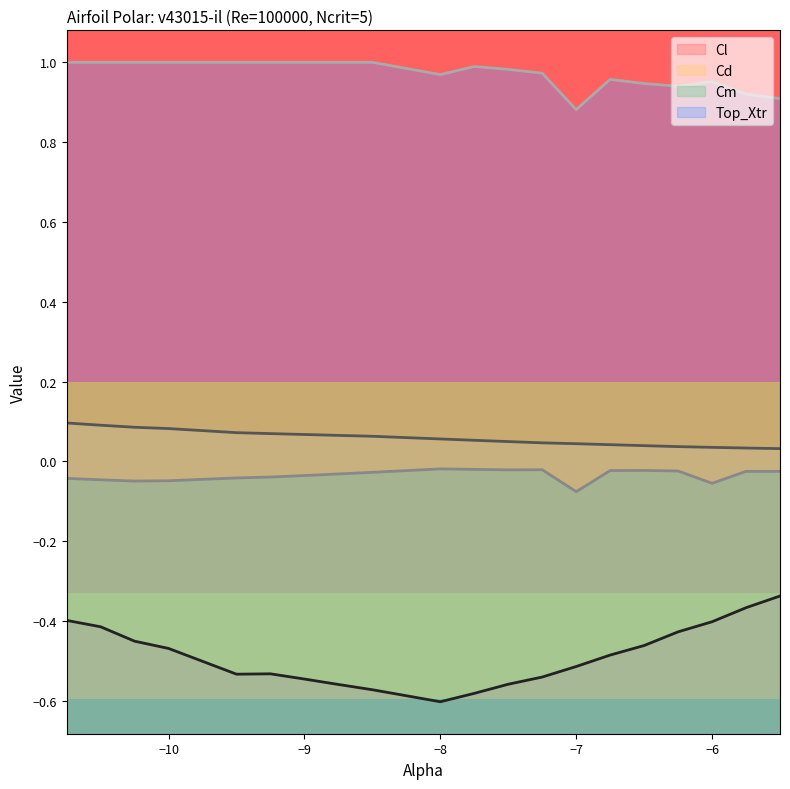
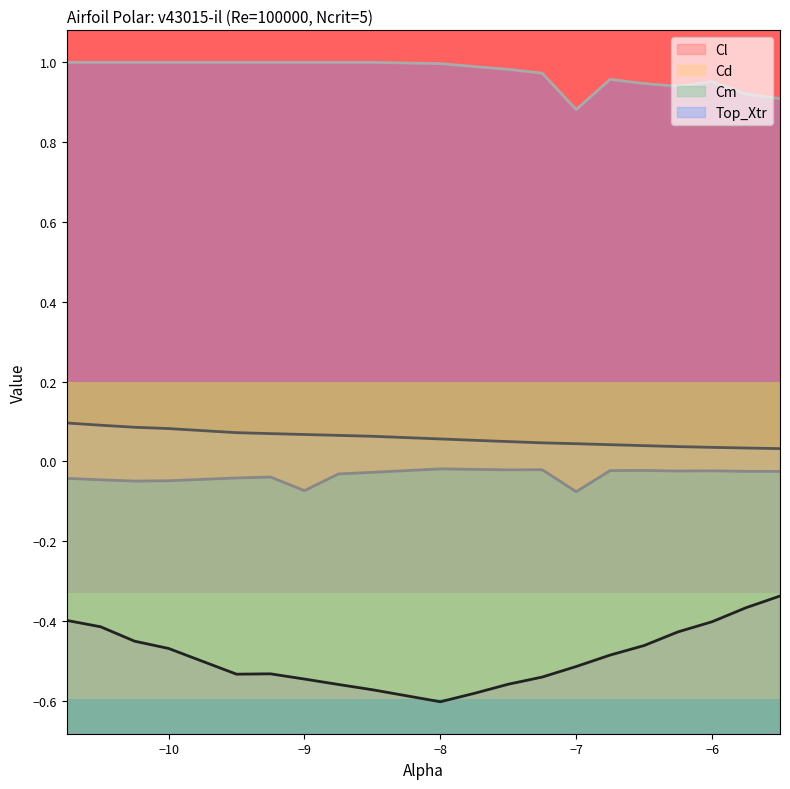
Cm, −9: -0.04 -> -0.07
Top_Xtr, −8: 0.97 -> 1.00
Cm, −6: -0.06 -> -0.02
